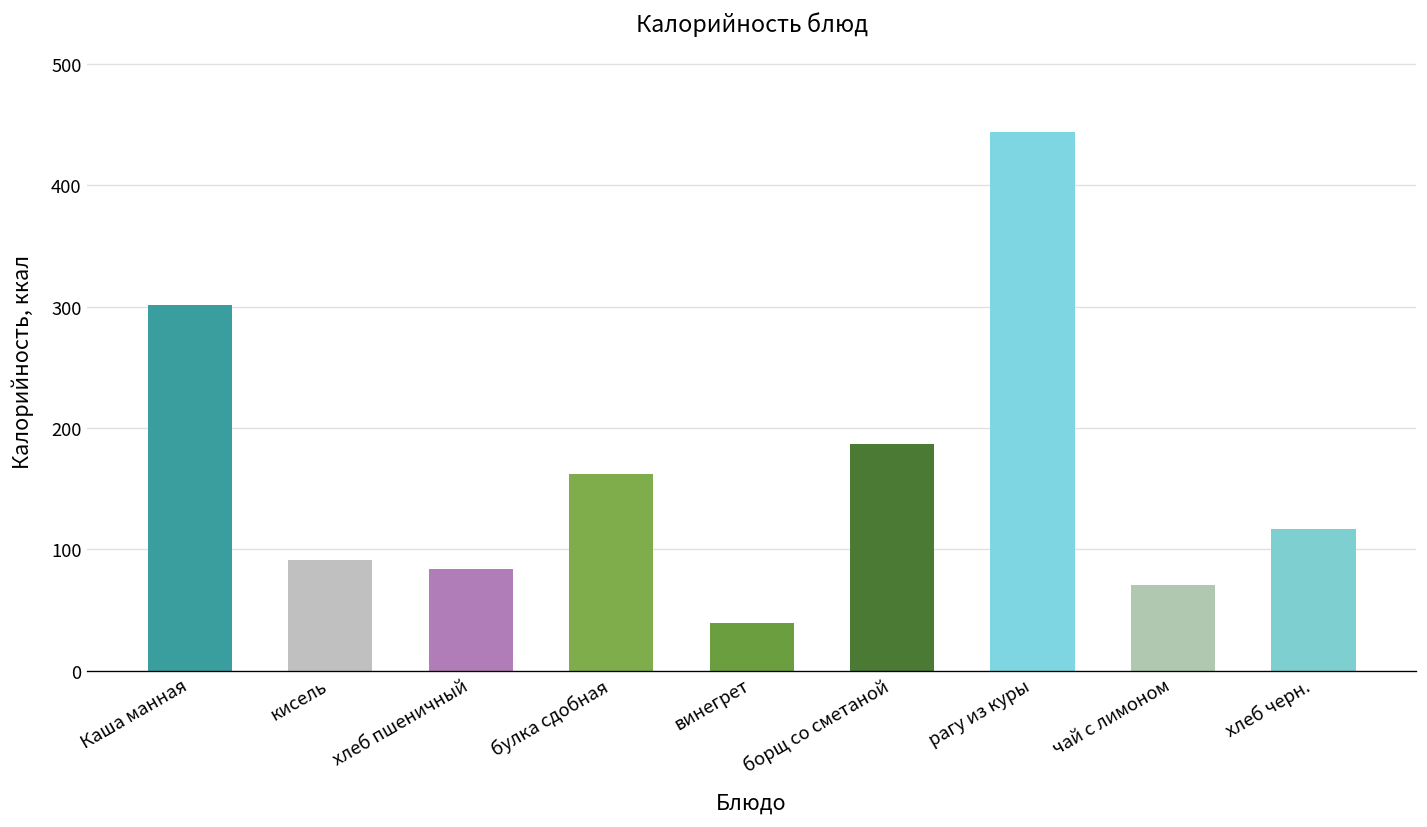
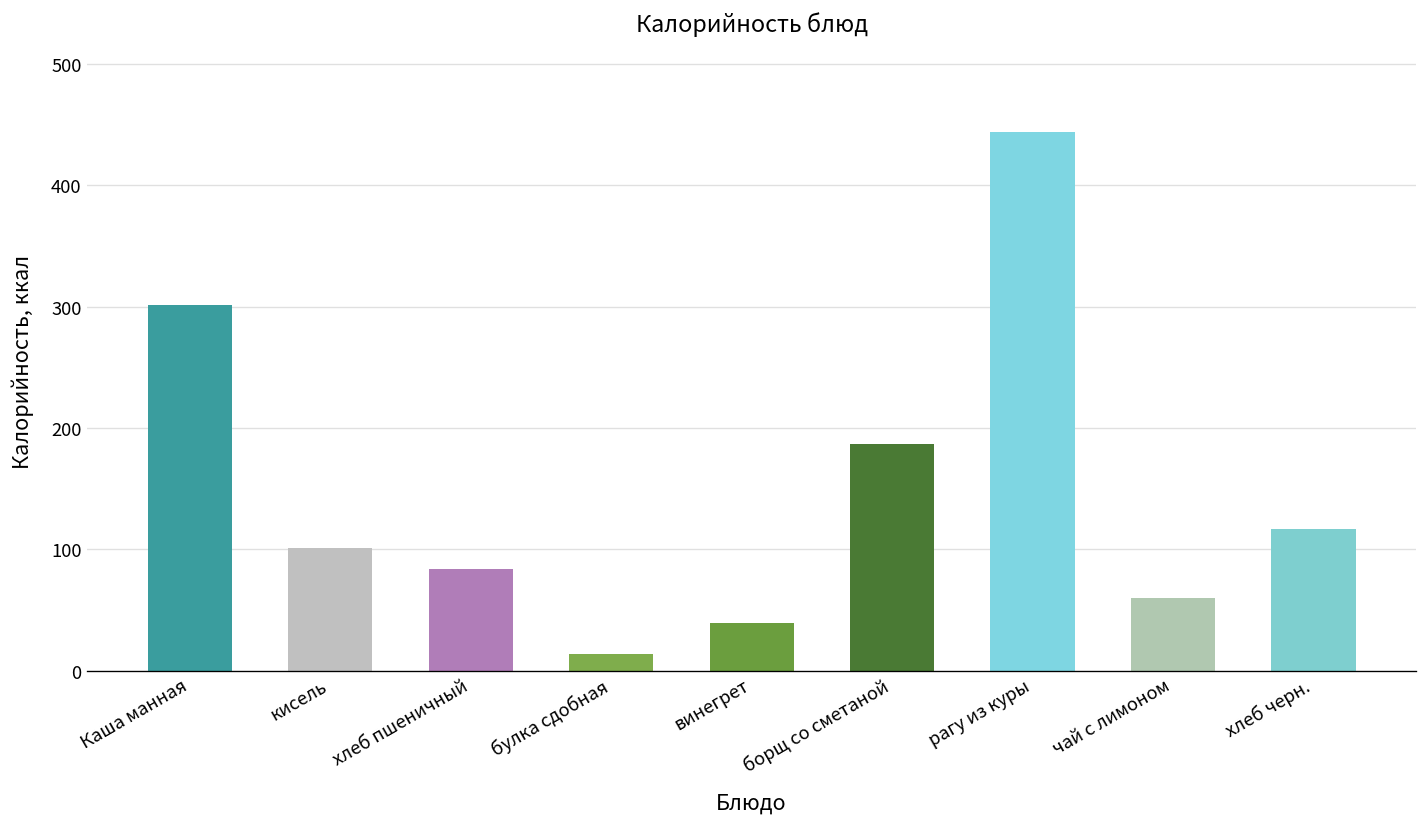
кисель: 91 -> 101
булка сдобная: 162 -> 14
чай с лимоном: 71 -> 60
